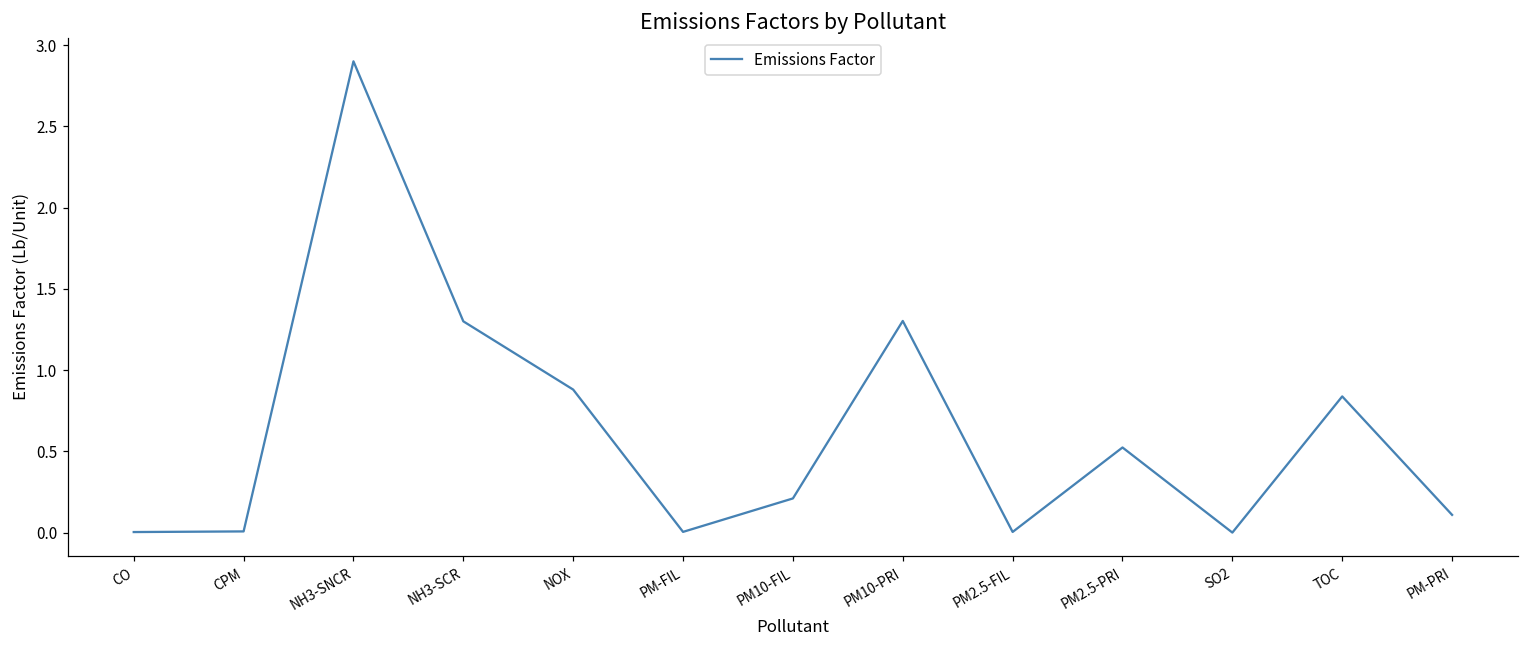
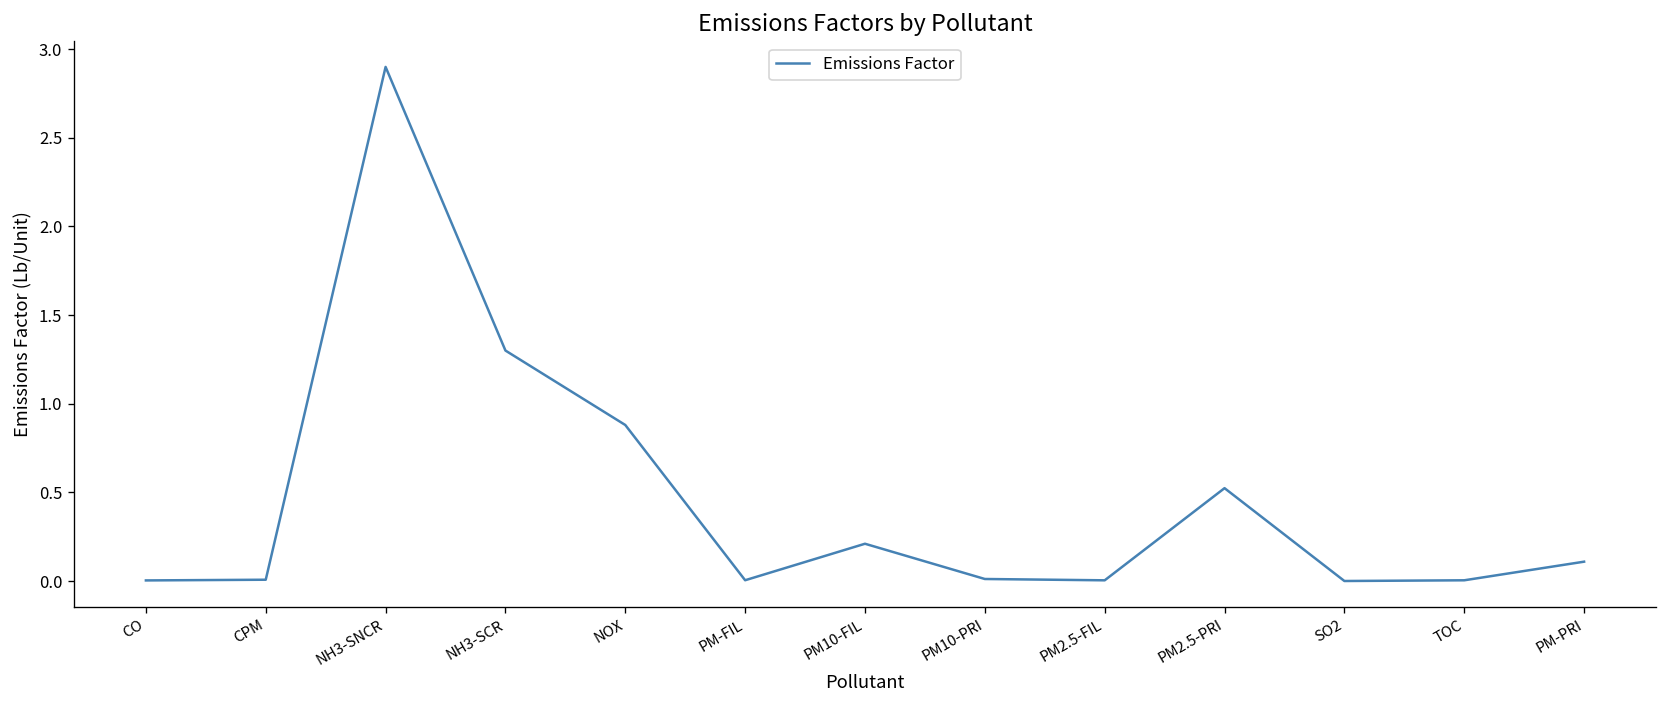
PM10-PRI: 1.30 -> 0.01
TOC: 0.84 -> 0.00
